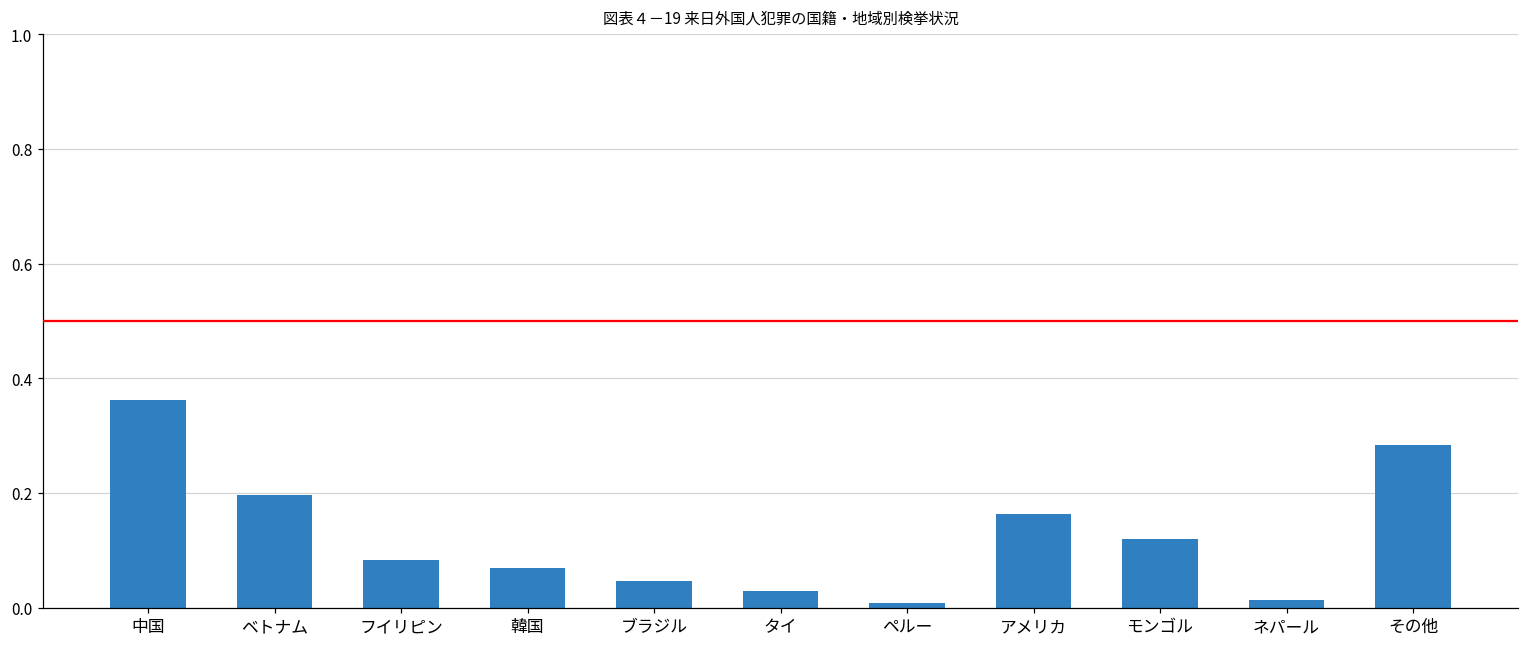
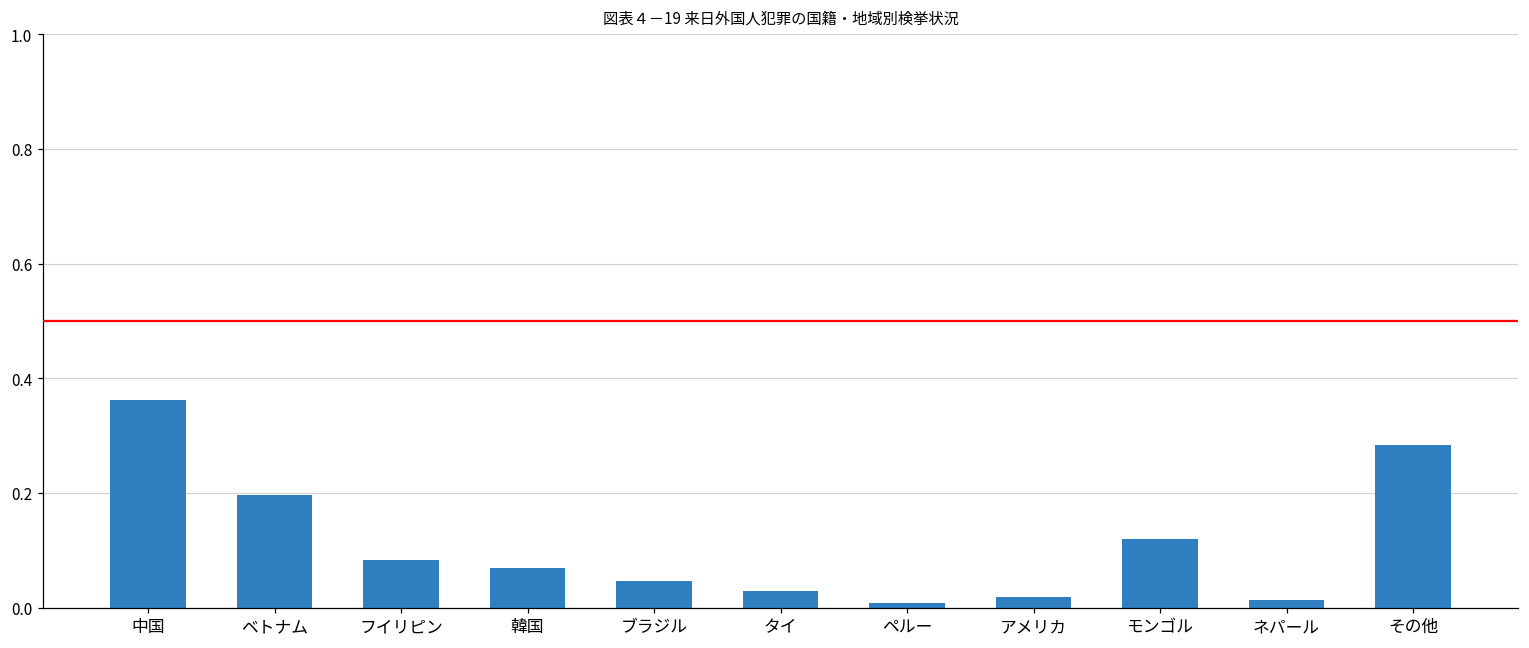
アメリカ: 0.16 -> 0.02
